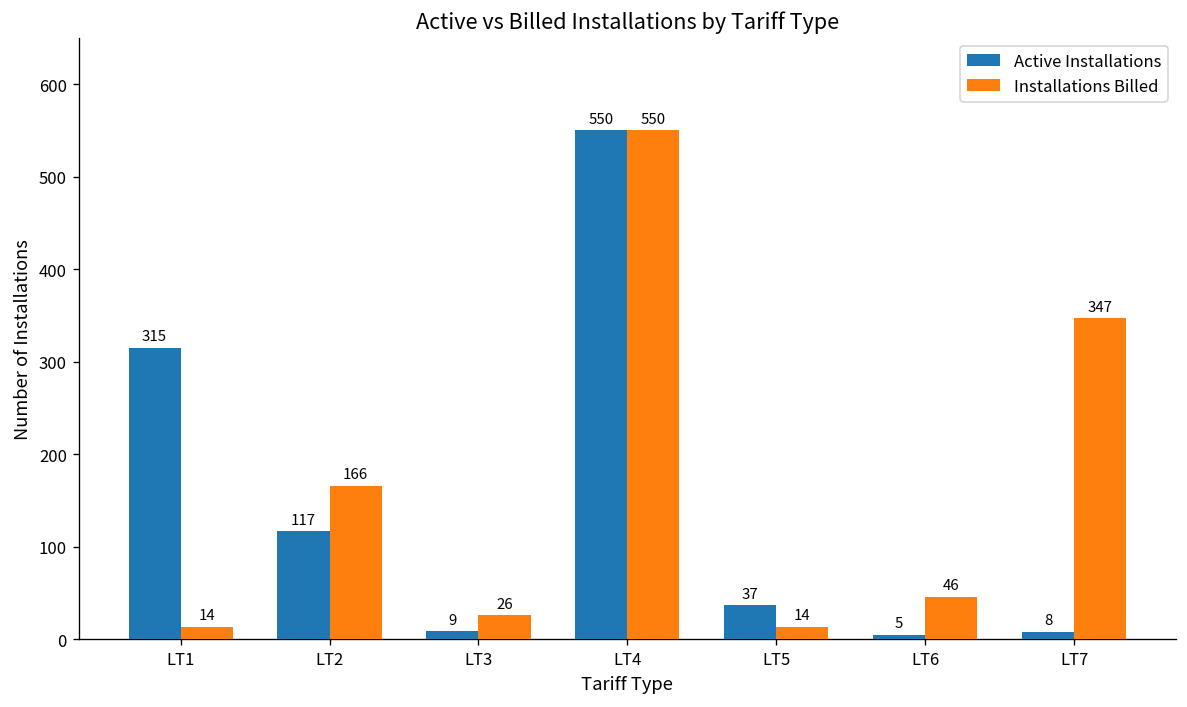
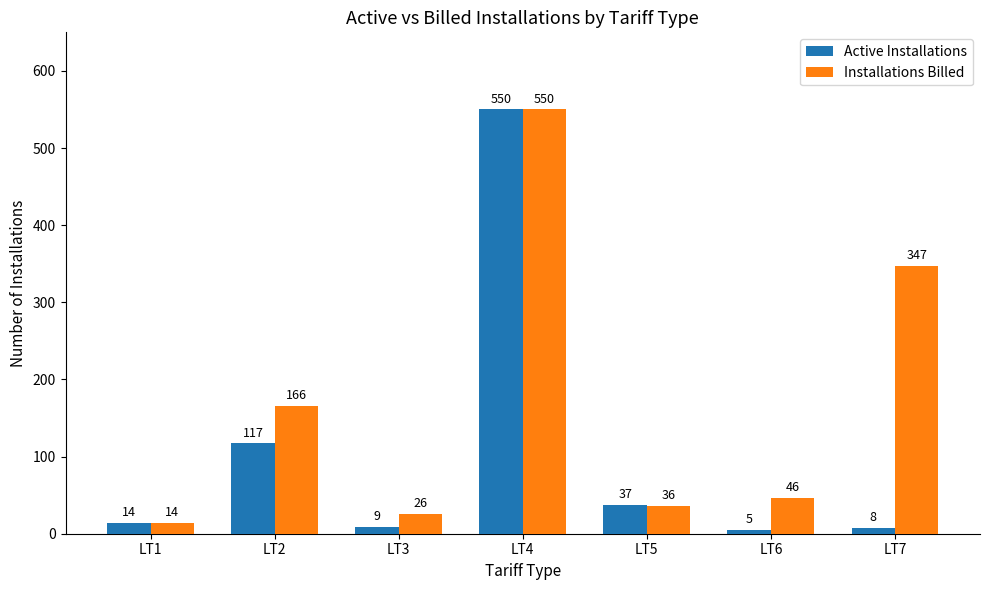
Active Installations, LT1: 315 -> 14
Installations Billed, LT5: 14 -> 36
